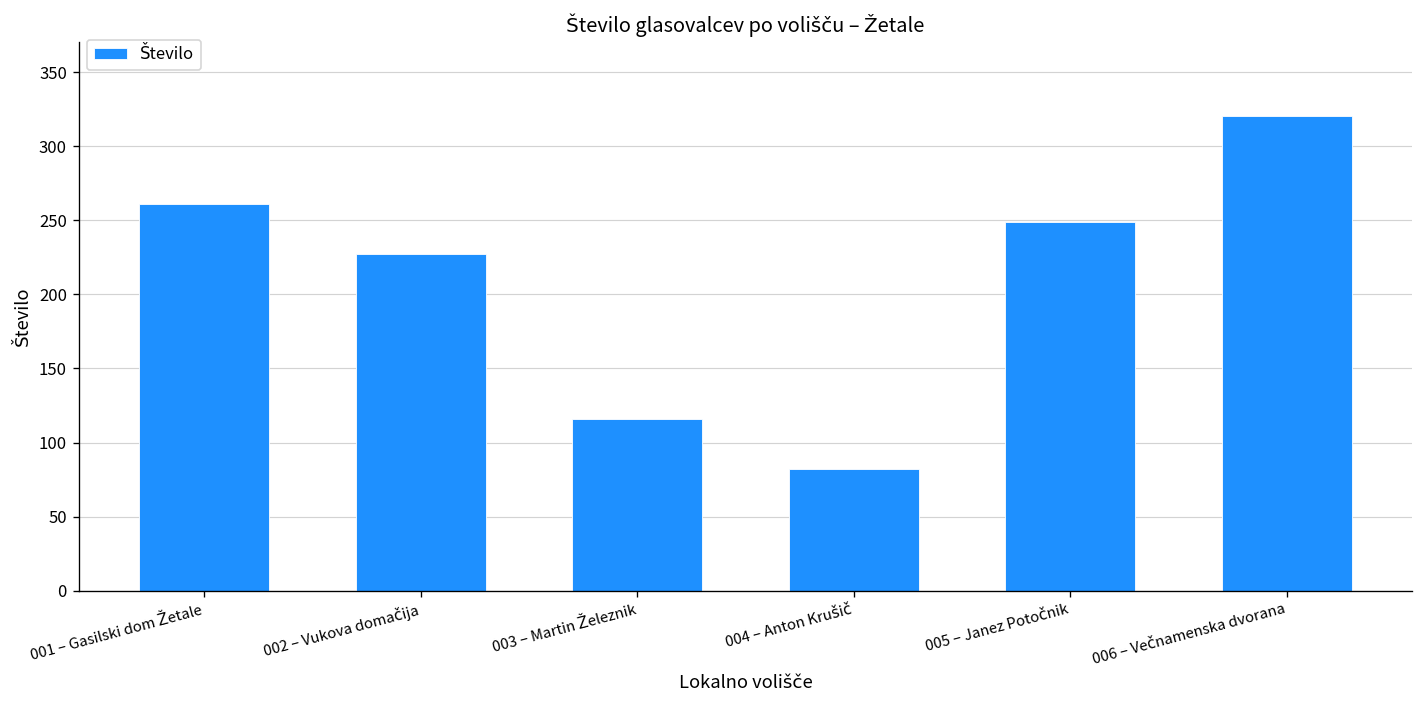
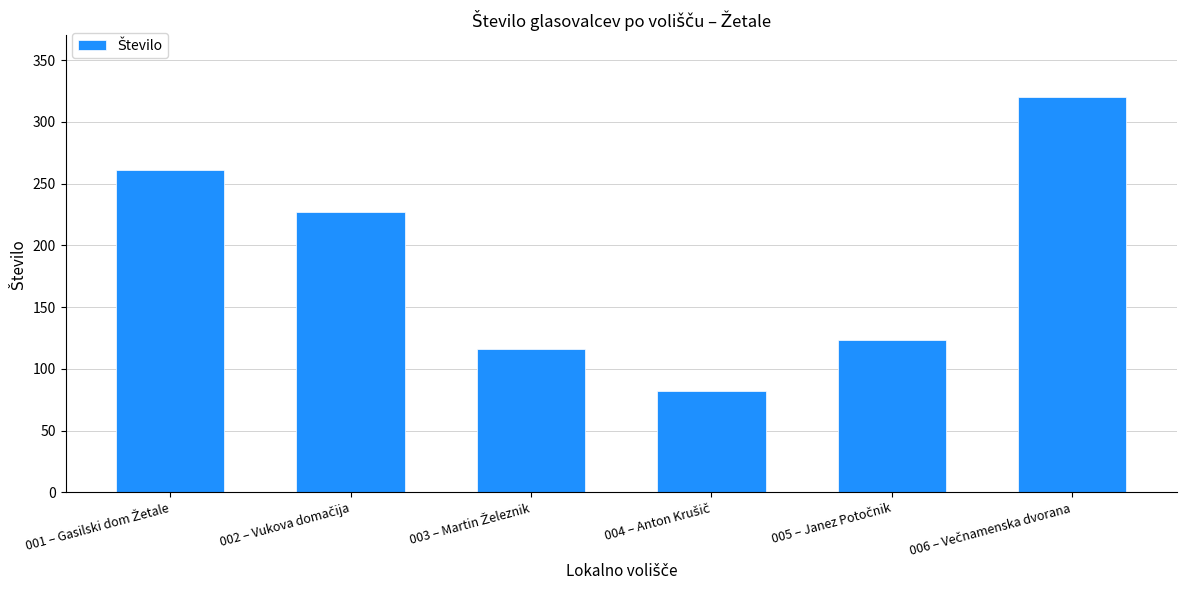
005 – Janez Potočnik: 249 -> 123
